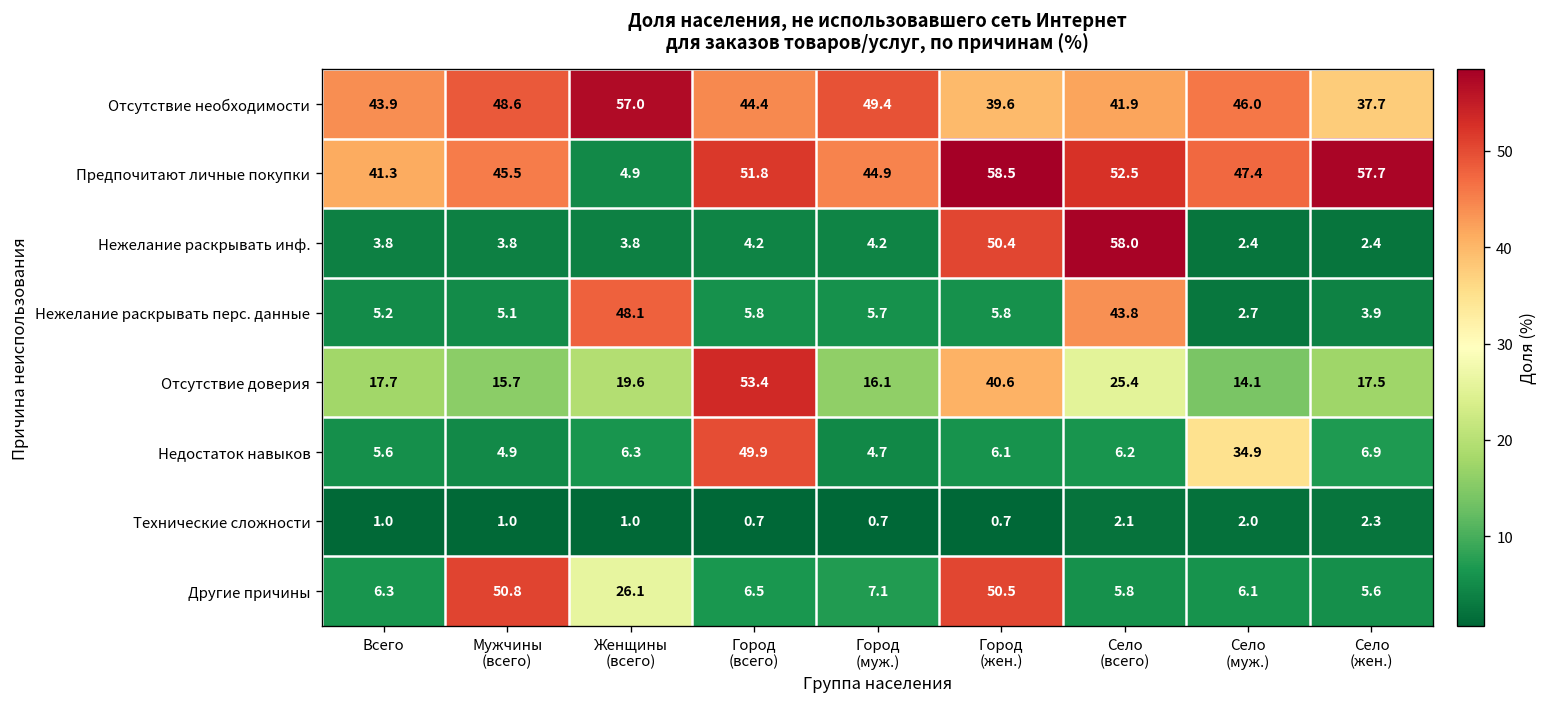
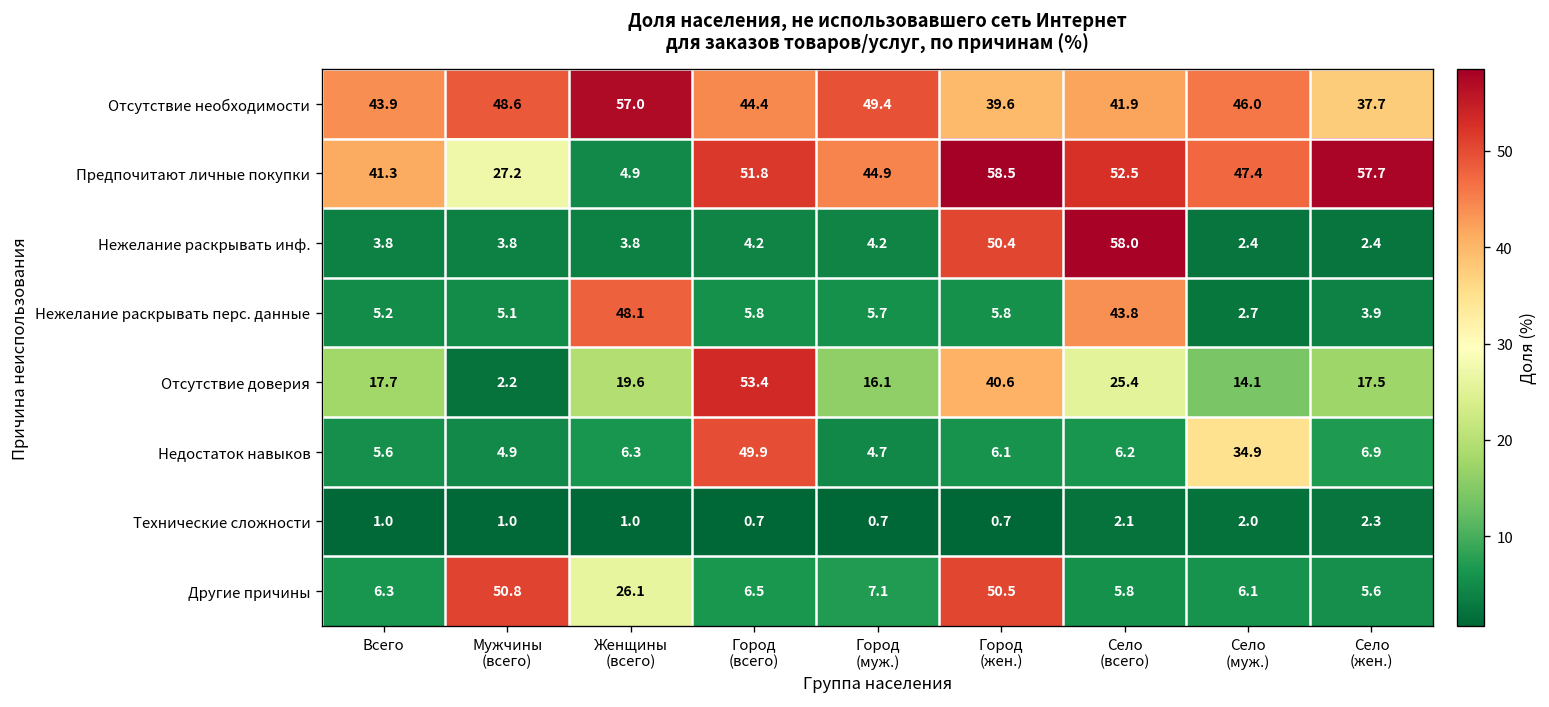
Предпочитают личные покупки, Мужчины (всего): 45.5 -> 27.2
Отсутствие доверия, Мужчины (всего): 15.7 -> 2.2
